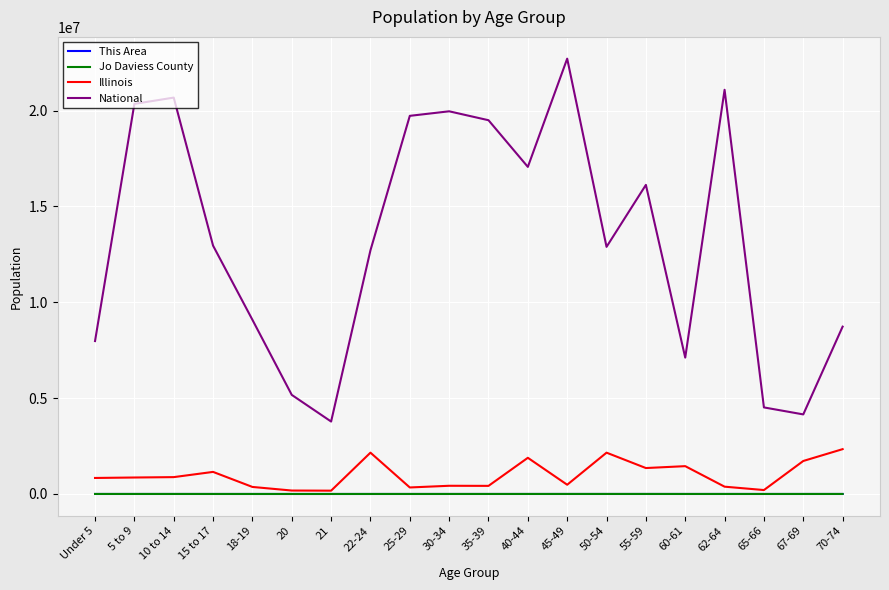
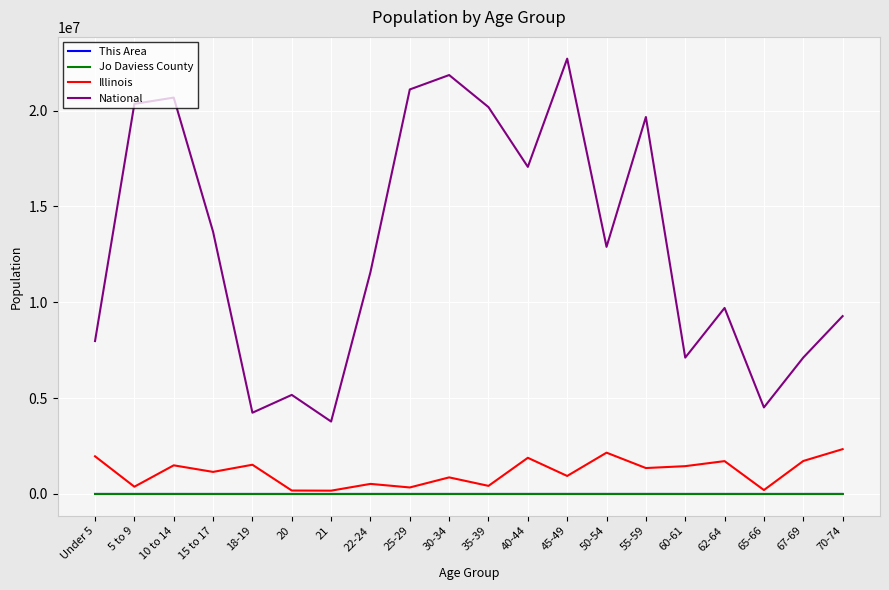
Illinois, Under 5: 800000 -> 2000000
Illinois, 5 to 9: 900000 -> 400000
Illinois, 10 to 14: 900000 -> 1500000
National, 15 to 17: 13000000 -> 13700000
Illinois, 18-19: 400000 -> 1500000
National, 18-19: 9100000 -> 4200000
Illinois, 22-24: 2200000 -> 500000
National, 22-24: 12700000 -> 11600000
National, 25-29: 19700000 -> 21100000
Illinois, 30-34: 400000 -> 900000
National, 30-34: 20000000 -> 21900000
National, 35-39: 19500000 -> 20200000
Illinois, 45-49: 500000 -> 900000
National, 55-59: 16100000 -> 19700000
Illinois, 62-64: 400000 -> 1700000
National, 62-64: 21100000 -> 9700000
National, 67-69: 4200000 -> 7100000
National, 70-74: 8700000 -> 9300000
